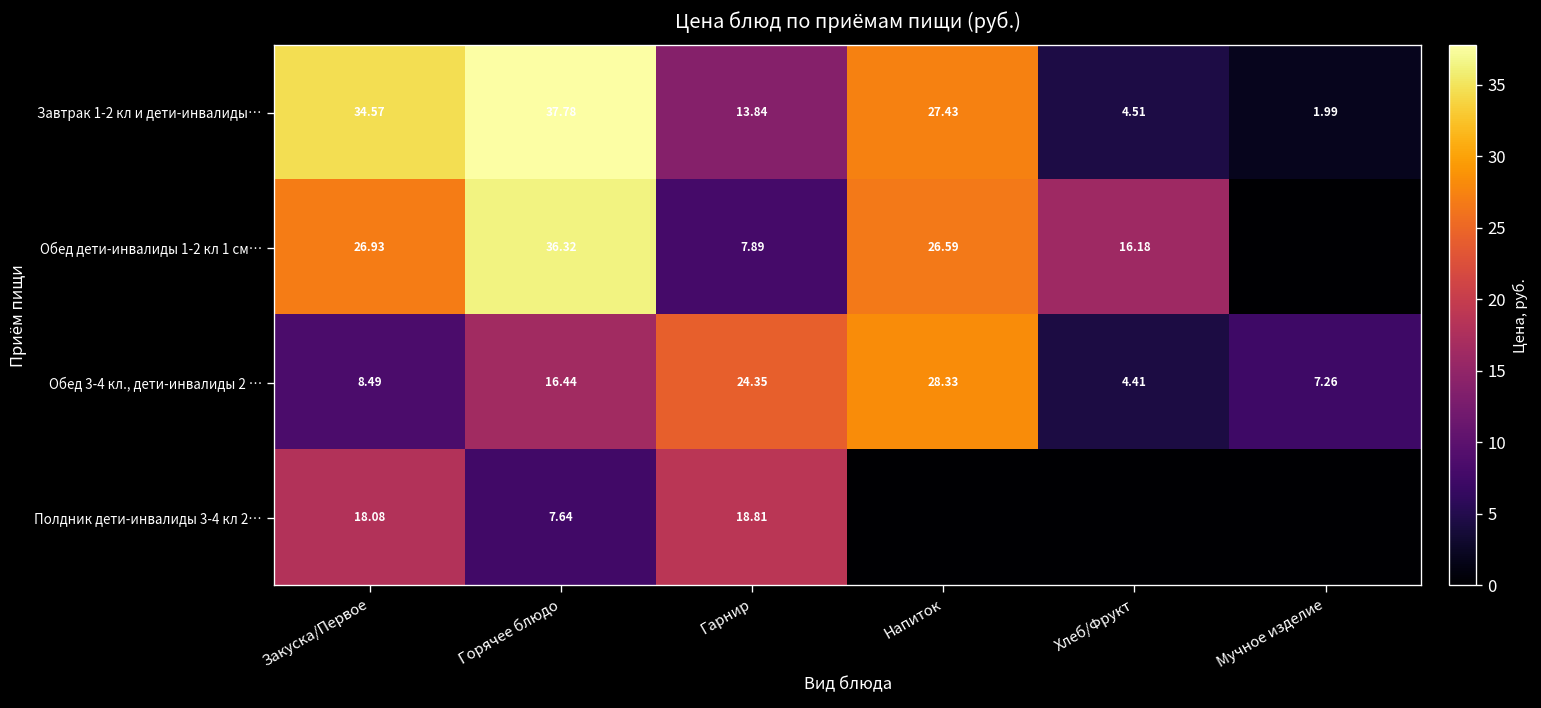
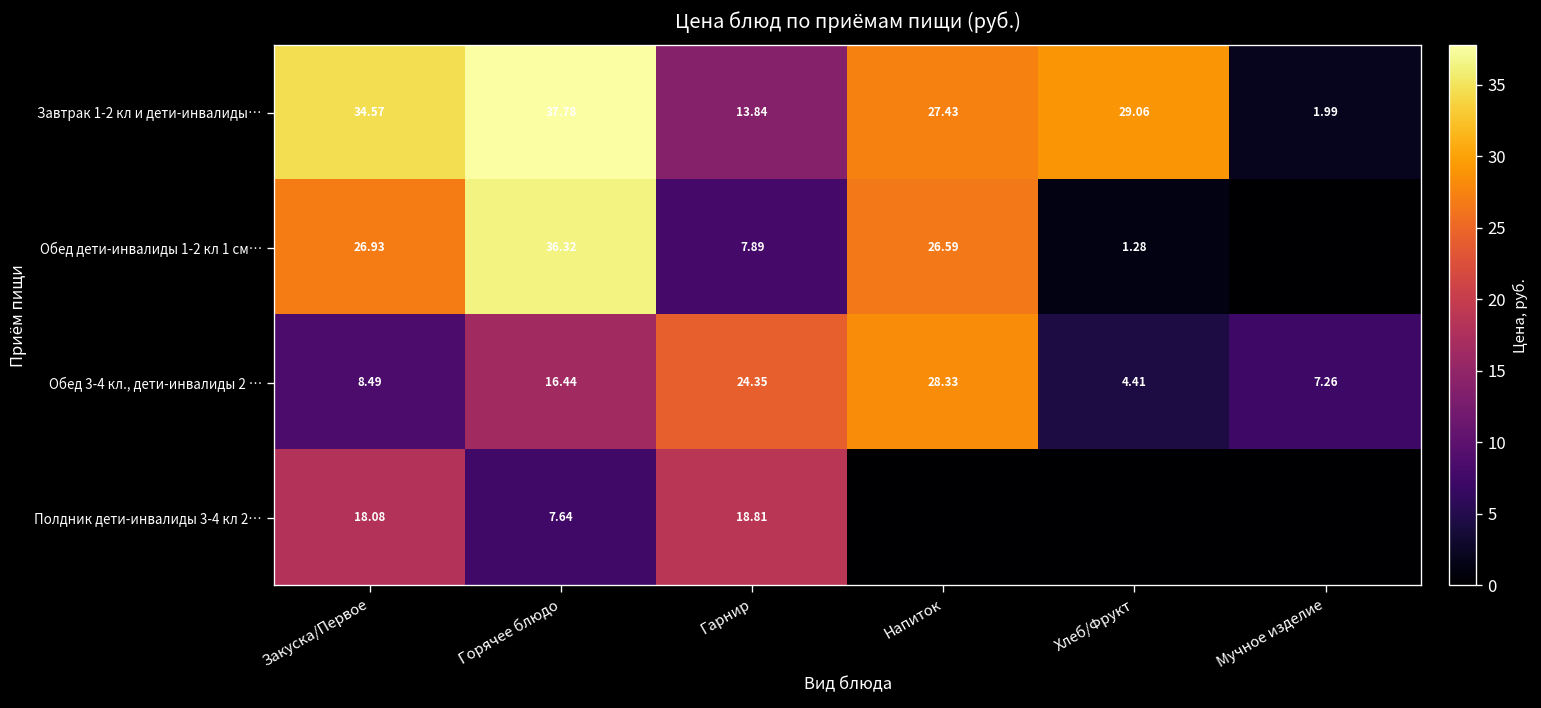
Завтрак 1-2 кл и дети-инвалиды…, Хлеб/Фрукт: 4.51 -> 29.06
Обед дети-инвалиды 1-2 кл 1 см…, Хлеб/Фрукт: 16.18 -> 1.28
